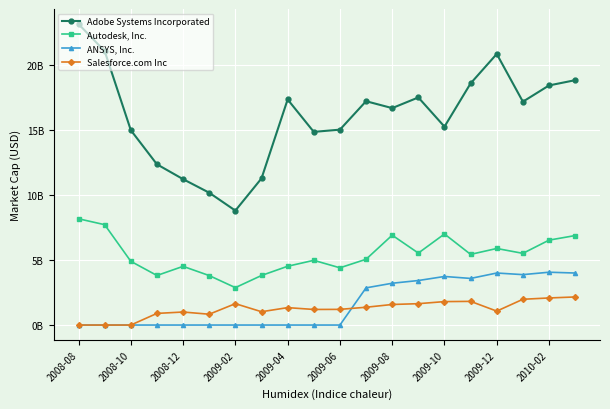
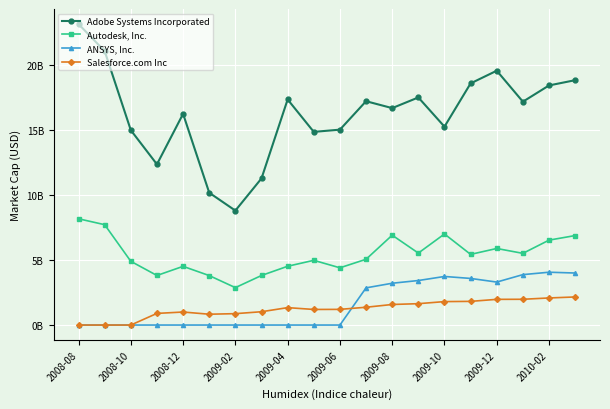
Adobe Systems Incorporated, 2008-12: 11200000000 -> 16300000000
Salesforce.com Inc, 2009-02: 1600000000 -> 900000000
Adobe Systems Incorporated, 2009-12: 20900000000 -> 19600000000
ANSYS, Inc., 2009-12: 4000000000 -> 3300000000
Salesforce.com Inc, 2009-12: 1100000000 -> 2000000000
